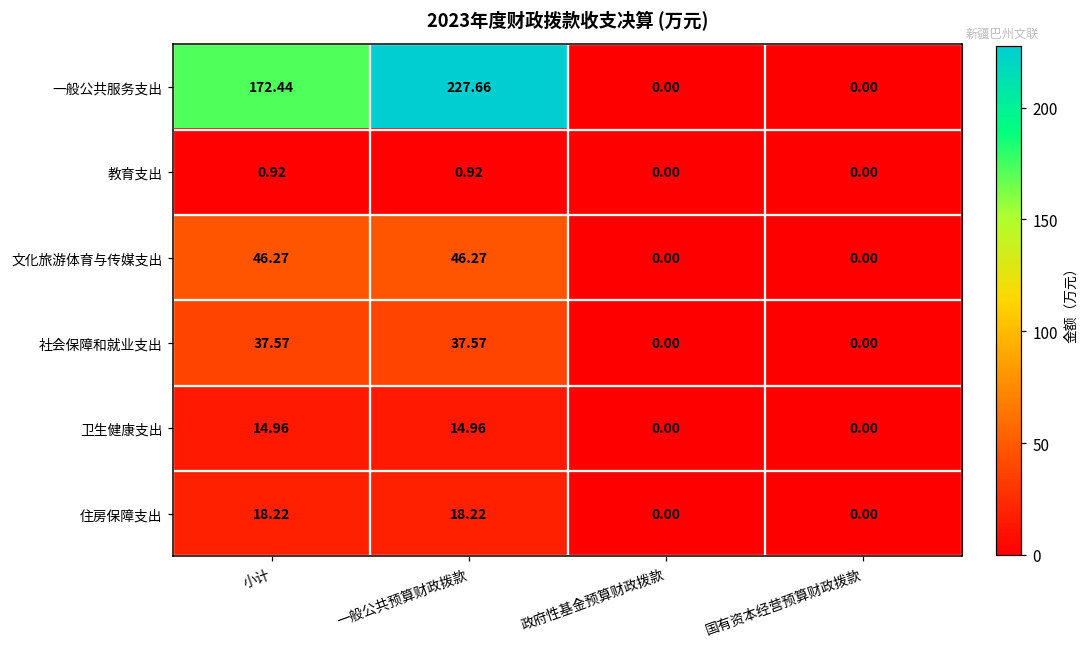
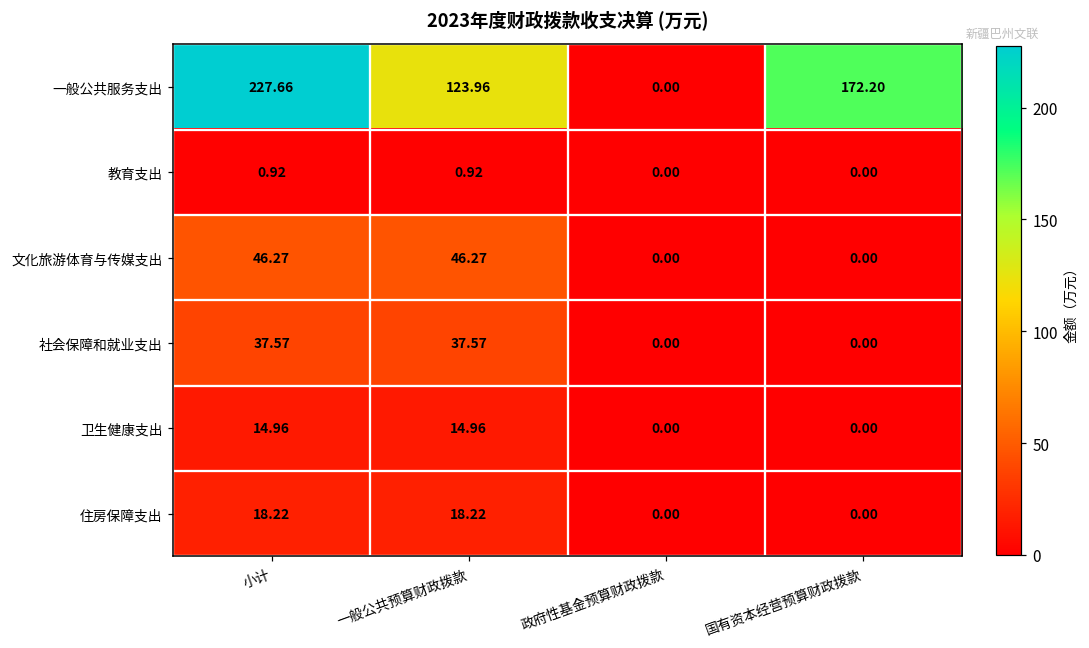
一般公共服务支出, 小计: 172.44 -> 227.66
一般公共服务支出, 一般公共预算财政拨款: 227.66 -> 123.96
一般公共服务支出, 国有资本经营预算财政拨款: 0.00 -> 172.20
